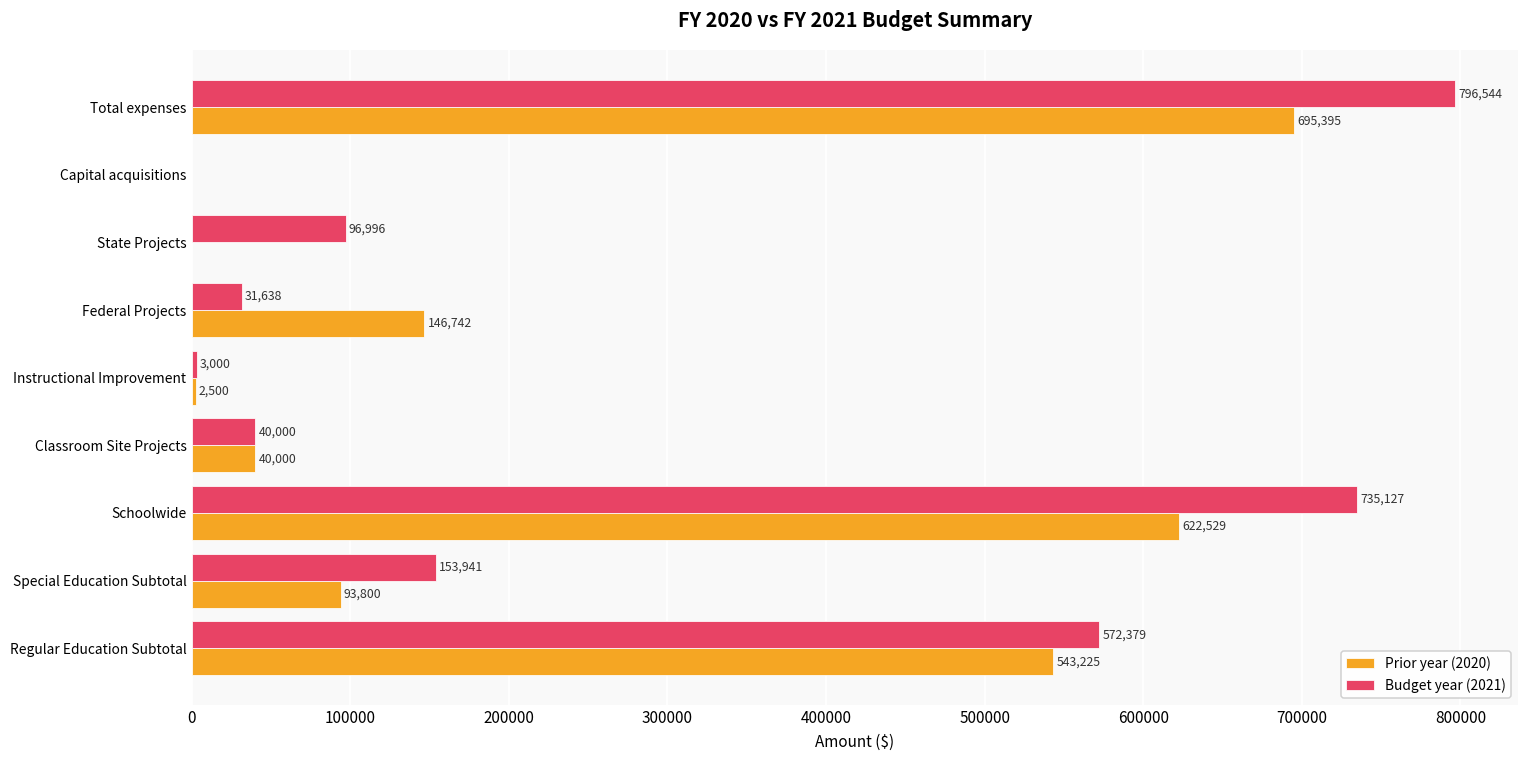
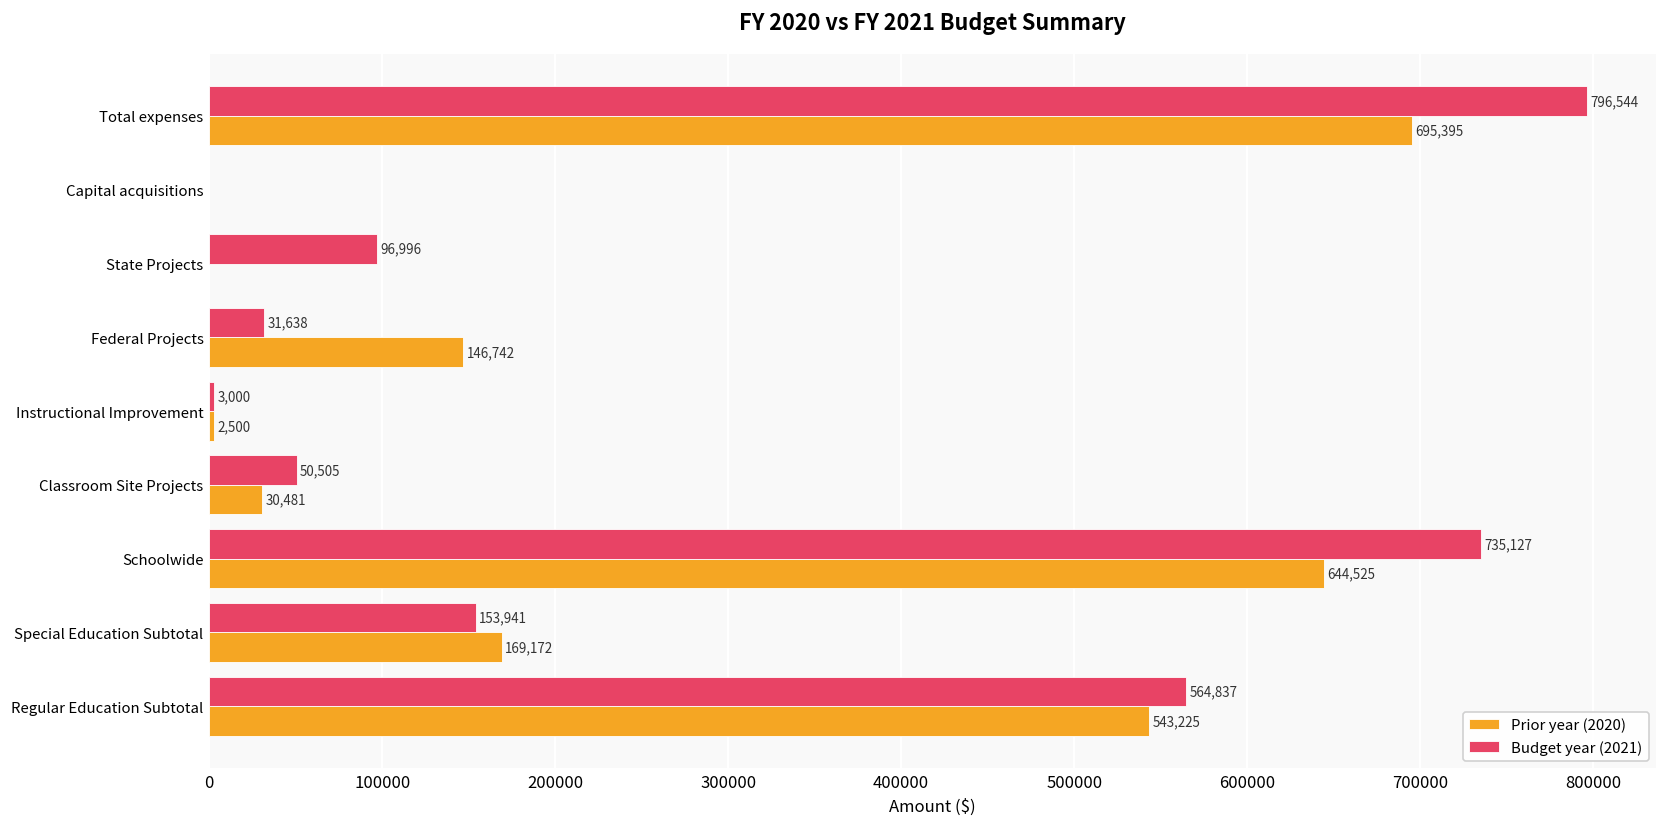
Budget year (2021), Classroom Site Projects: 40,000 -> 50,505
Prior year (2020), Classroom Site Projects: 40,000 -> 30,481
Prior year (2020), Schoolwide: 622,529 -> 644,525
Prior year (2020), Special Education Subtotal: 93,800 -> 169,172
Budget year (2021), Regular Education Subtotal: 572,379 -> 564,837
